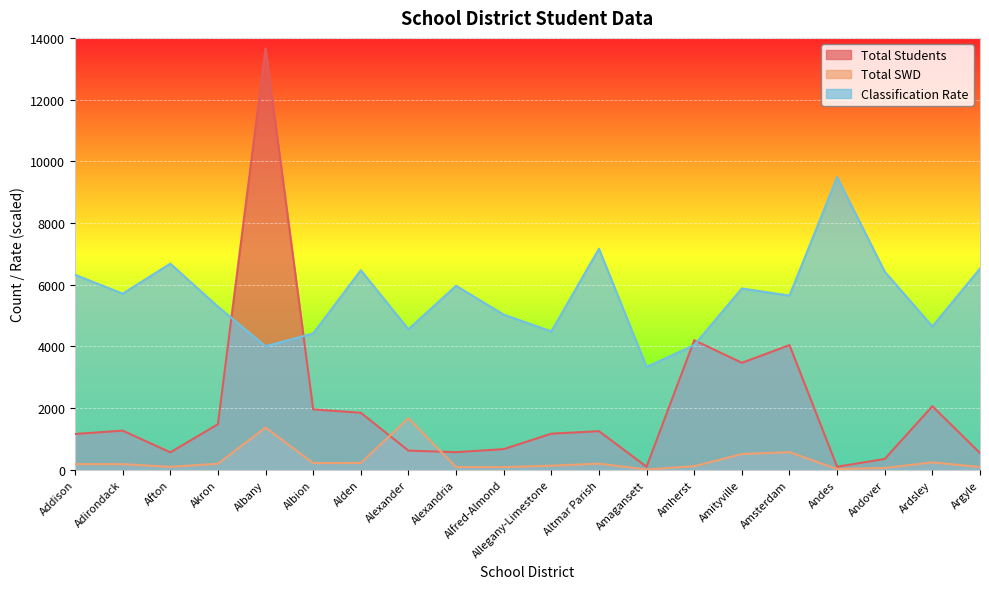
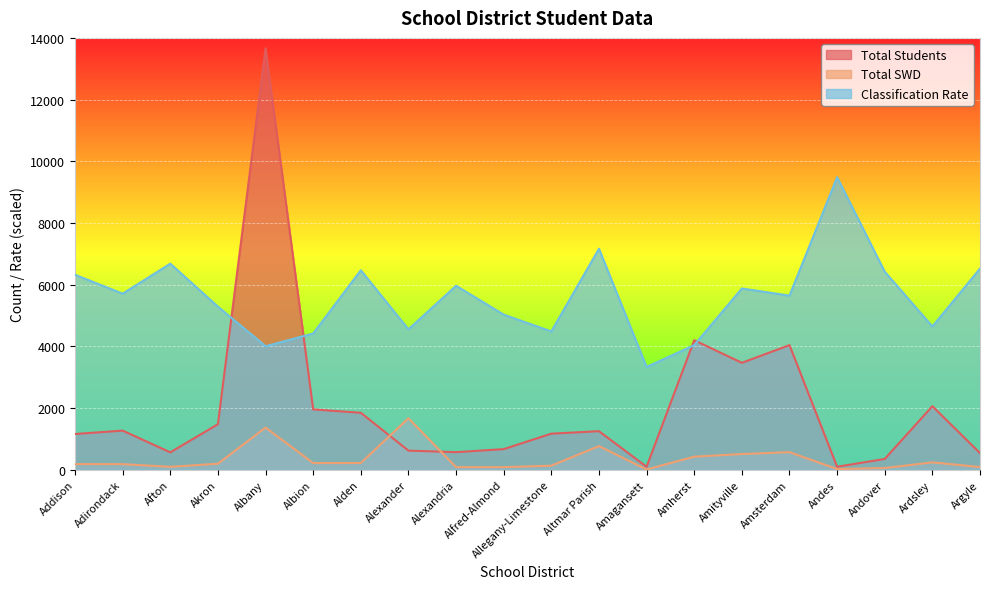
Total SWD, Altmar Parish: 200 -> 800
Total SWD, Amherst: 100 -> 400
